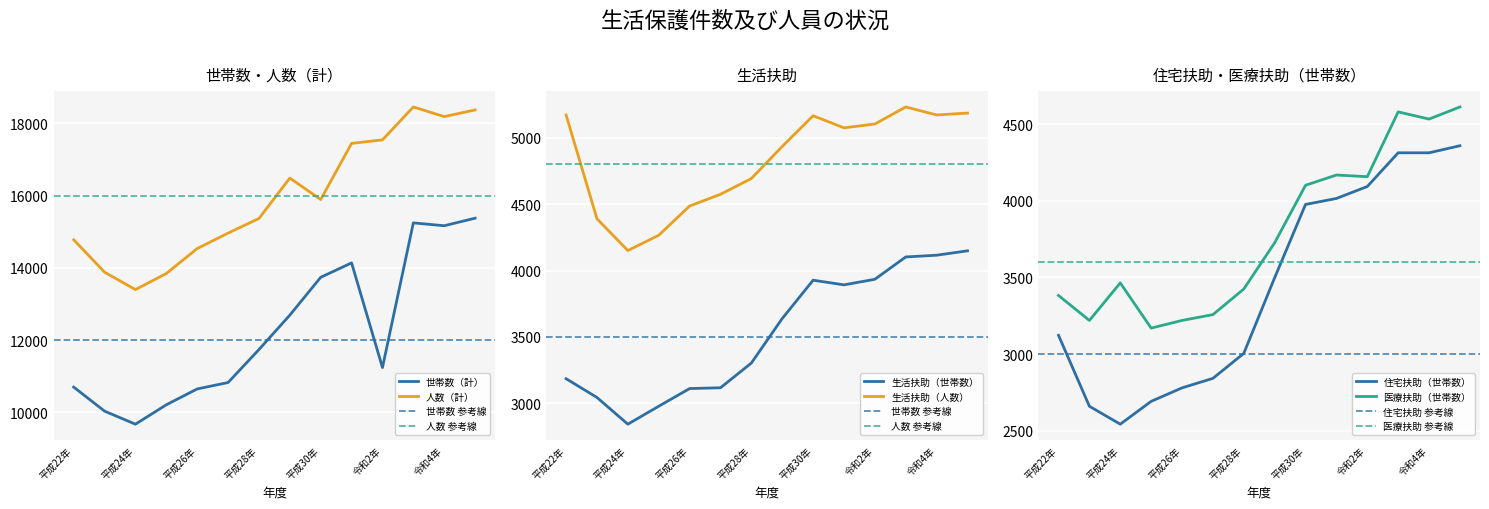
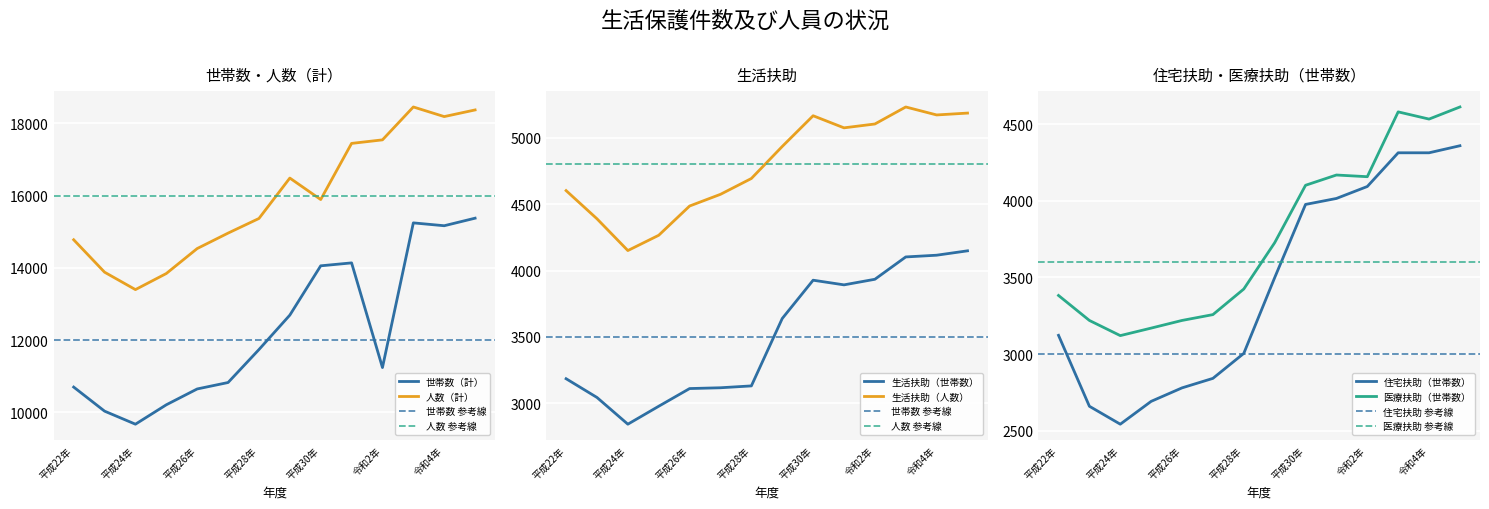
世帯数・人数（計）, 世帯数（計）, 平成30年: 13700 -> 14100
生活扶助, 生活扶助（人数）, 平成22年: 5170 -> 4600
生活扶助, 生活扶助（世帯数）, 平成28年: 3300 -> 3130
住宅扶助・医療扶助（世帯数）, 医療扶助（世帯数）, 平成24年: 3460 -> 3120
